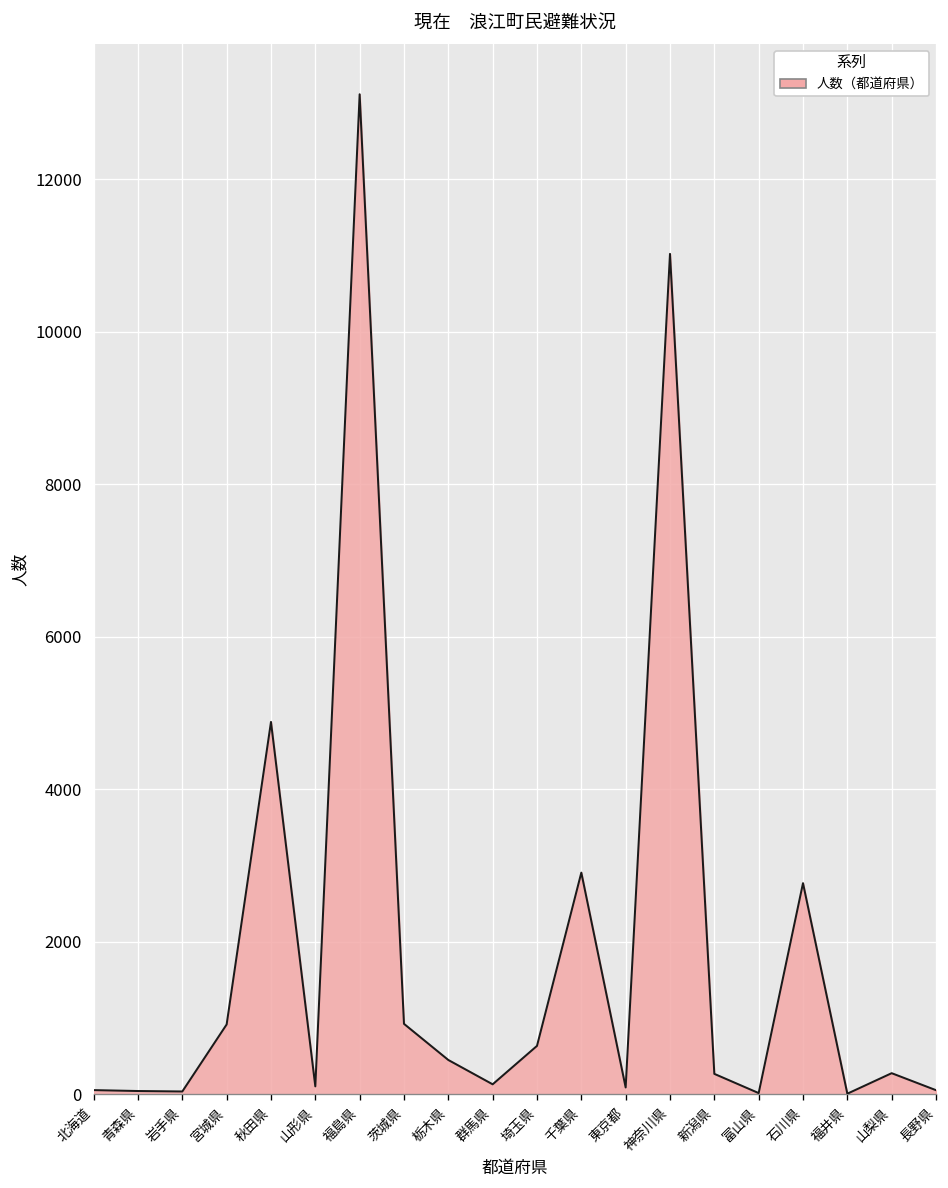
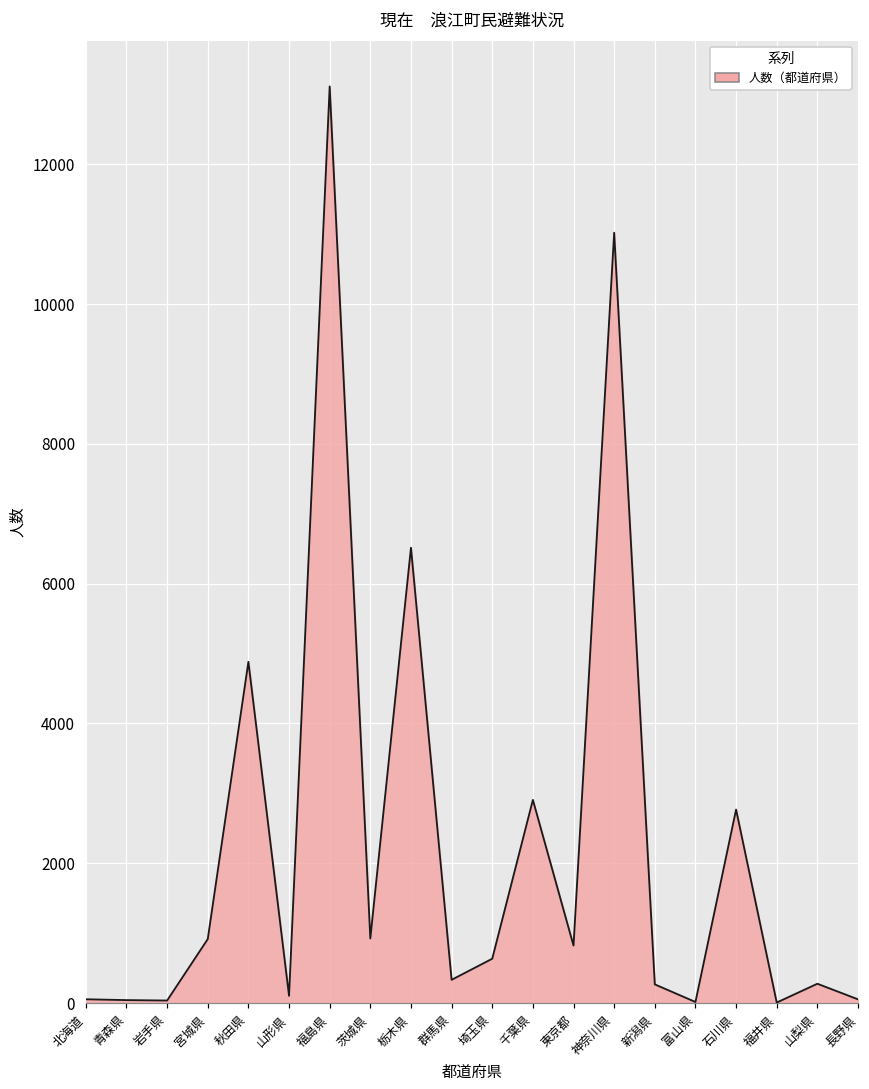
栃木県: 400 -> 6500
群馬県: 100 -> 300
東京都: 100 -> 800
